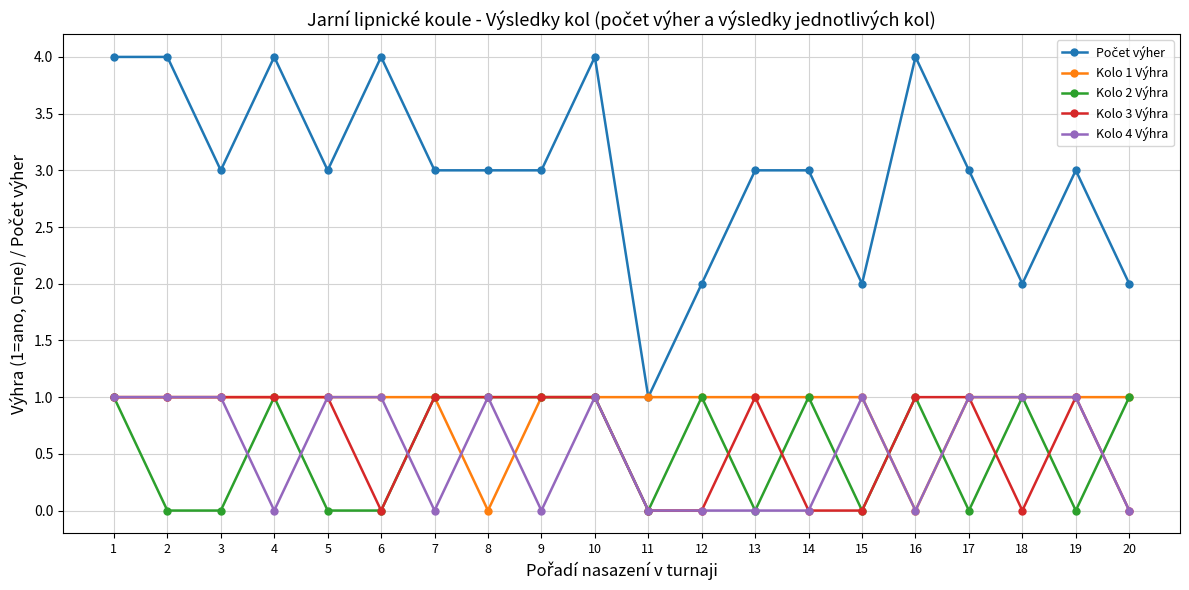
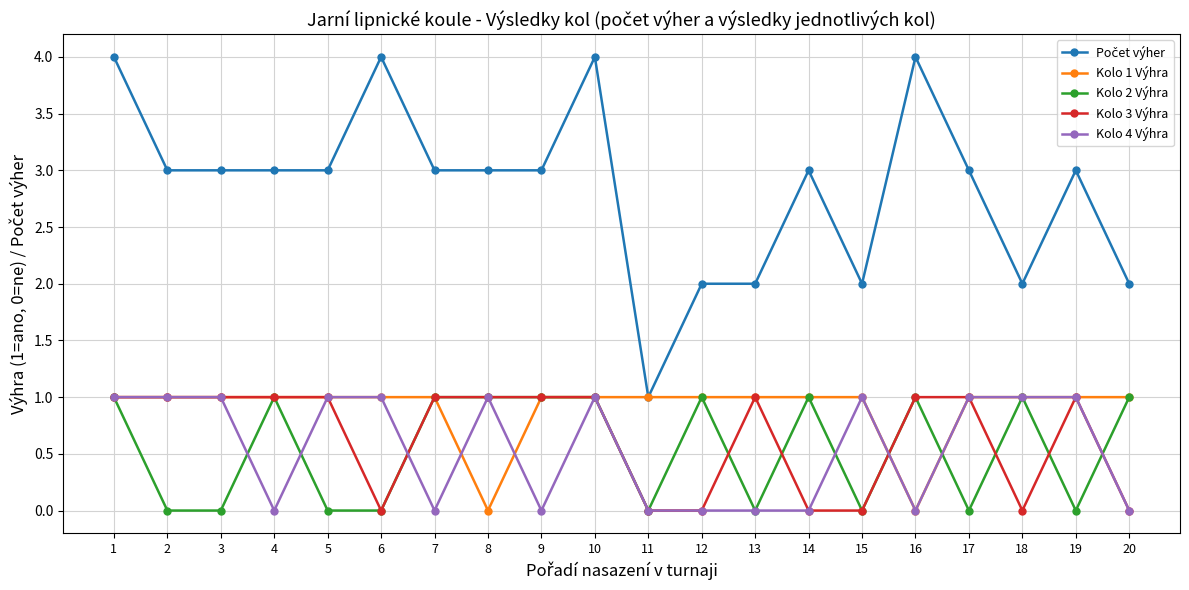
Počet výher, 2: 4 -> 3
Počet výher, 4: 4 -> 3
Počet výher, 13: 3 -> 2
